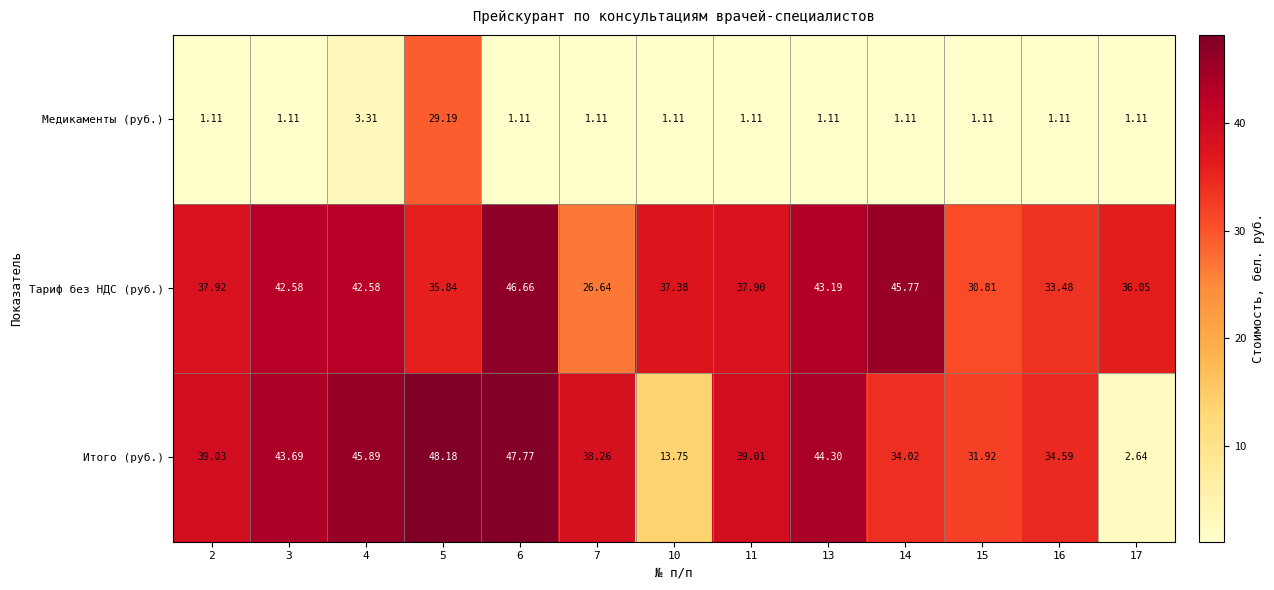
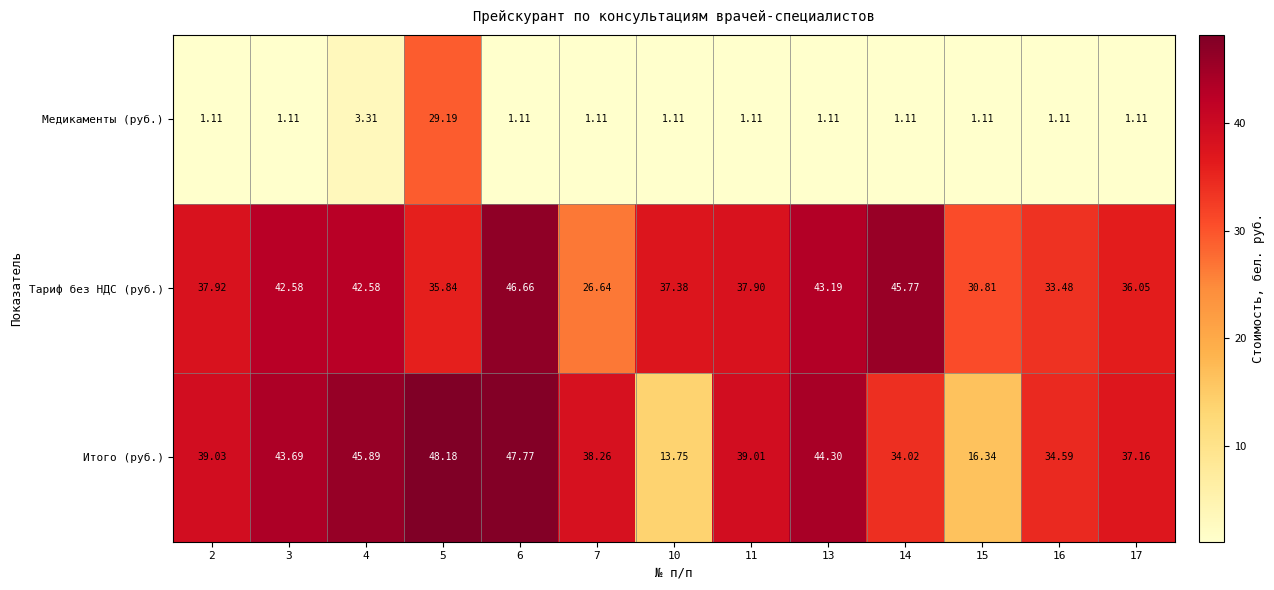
Итого (руб.), 15: 31.92 -> 16.34
Итого (руб.), 17: 2.64 -> 37.16
